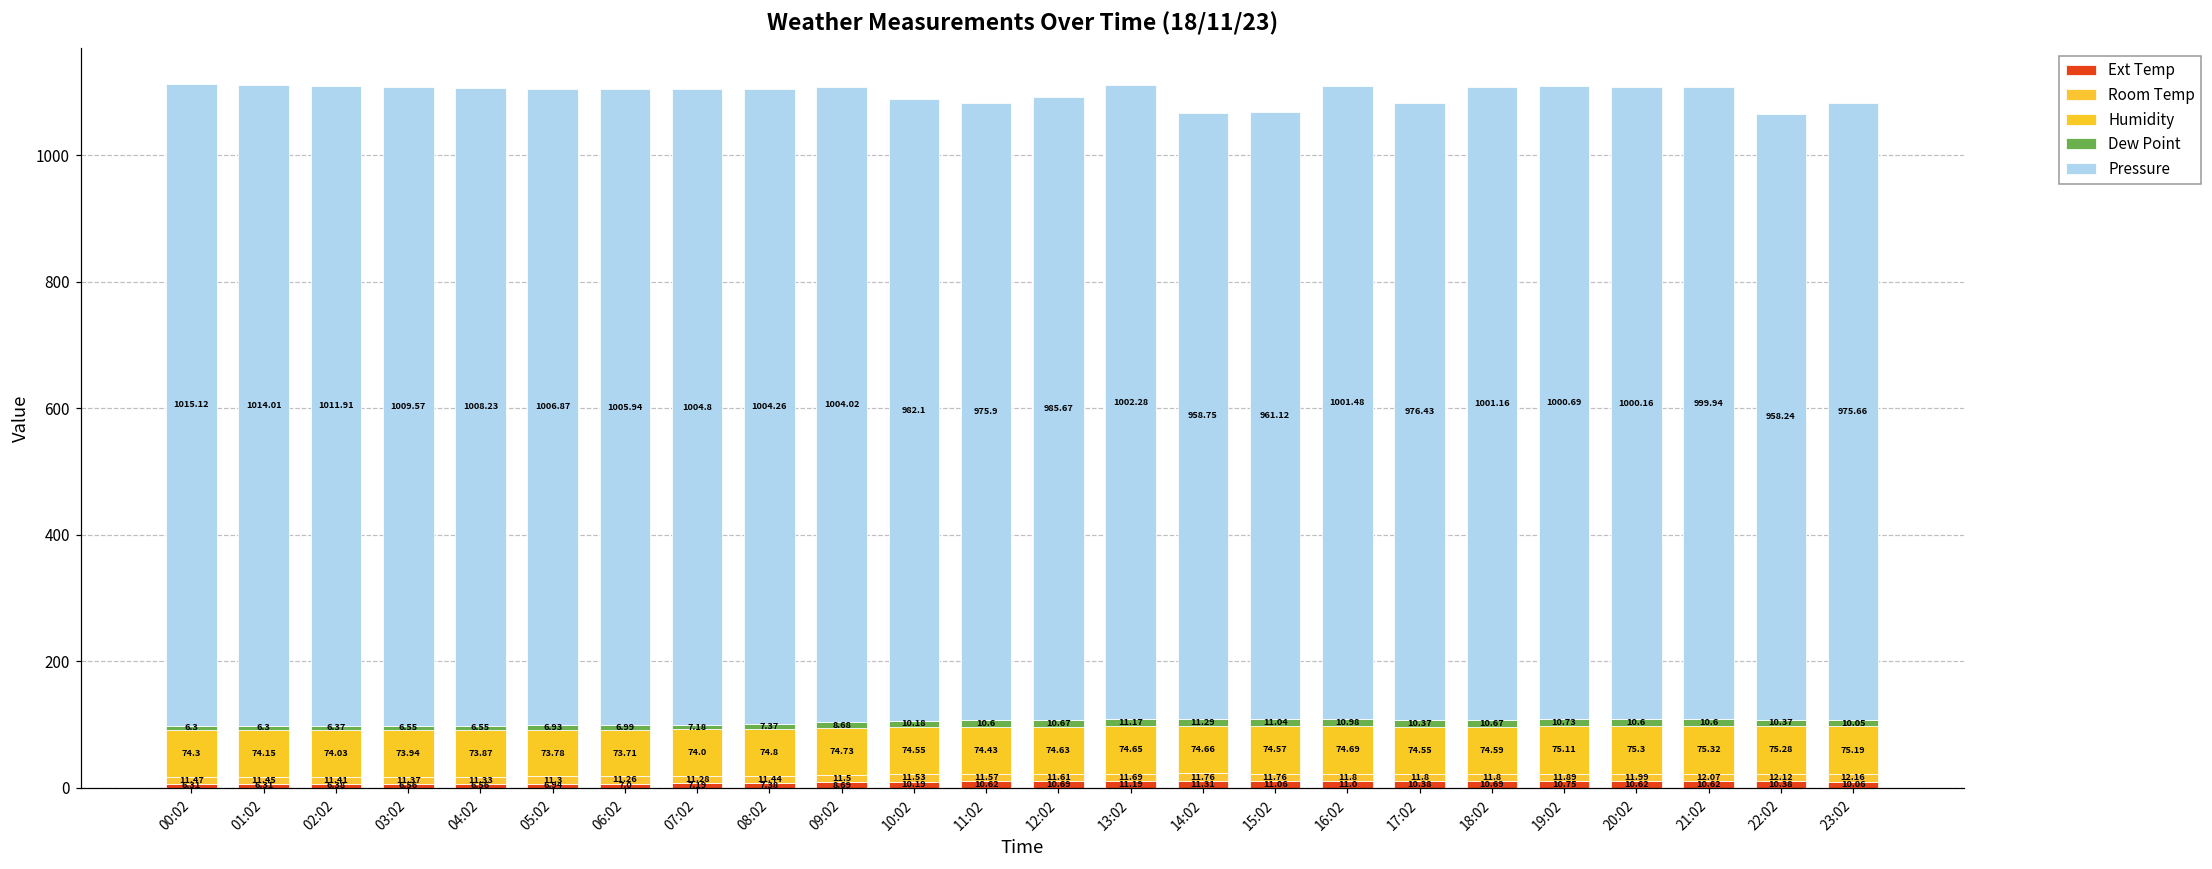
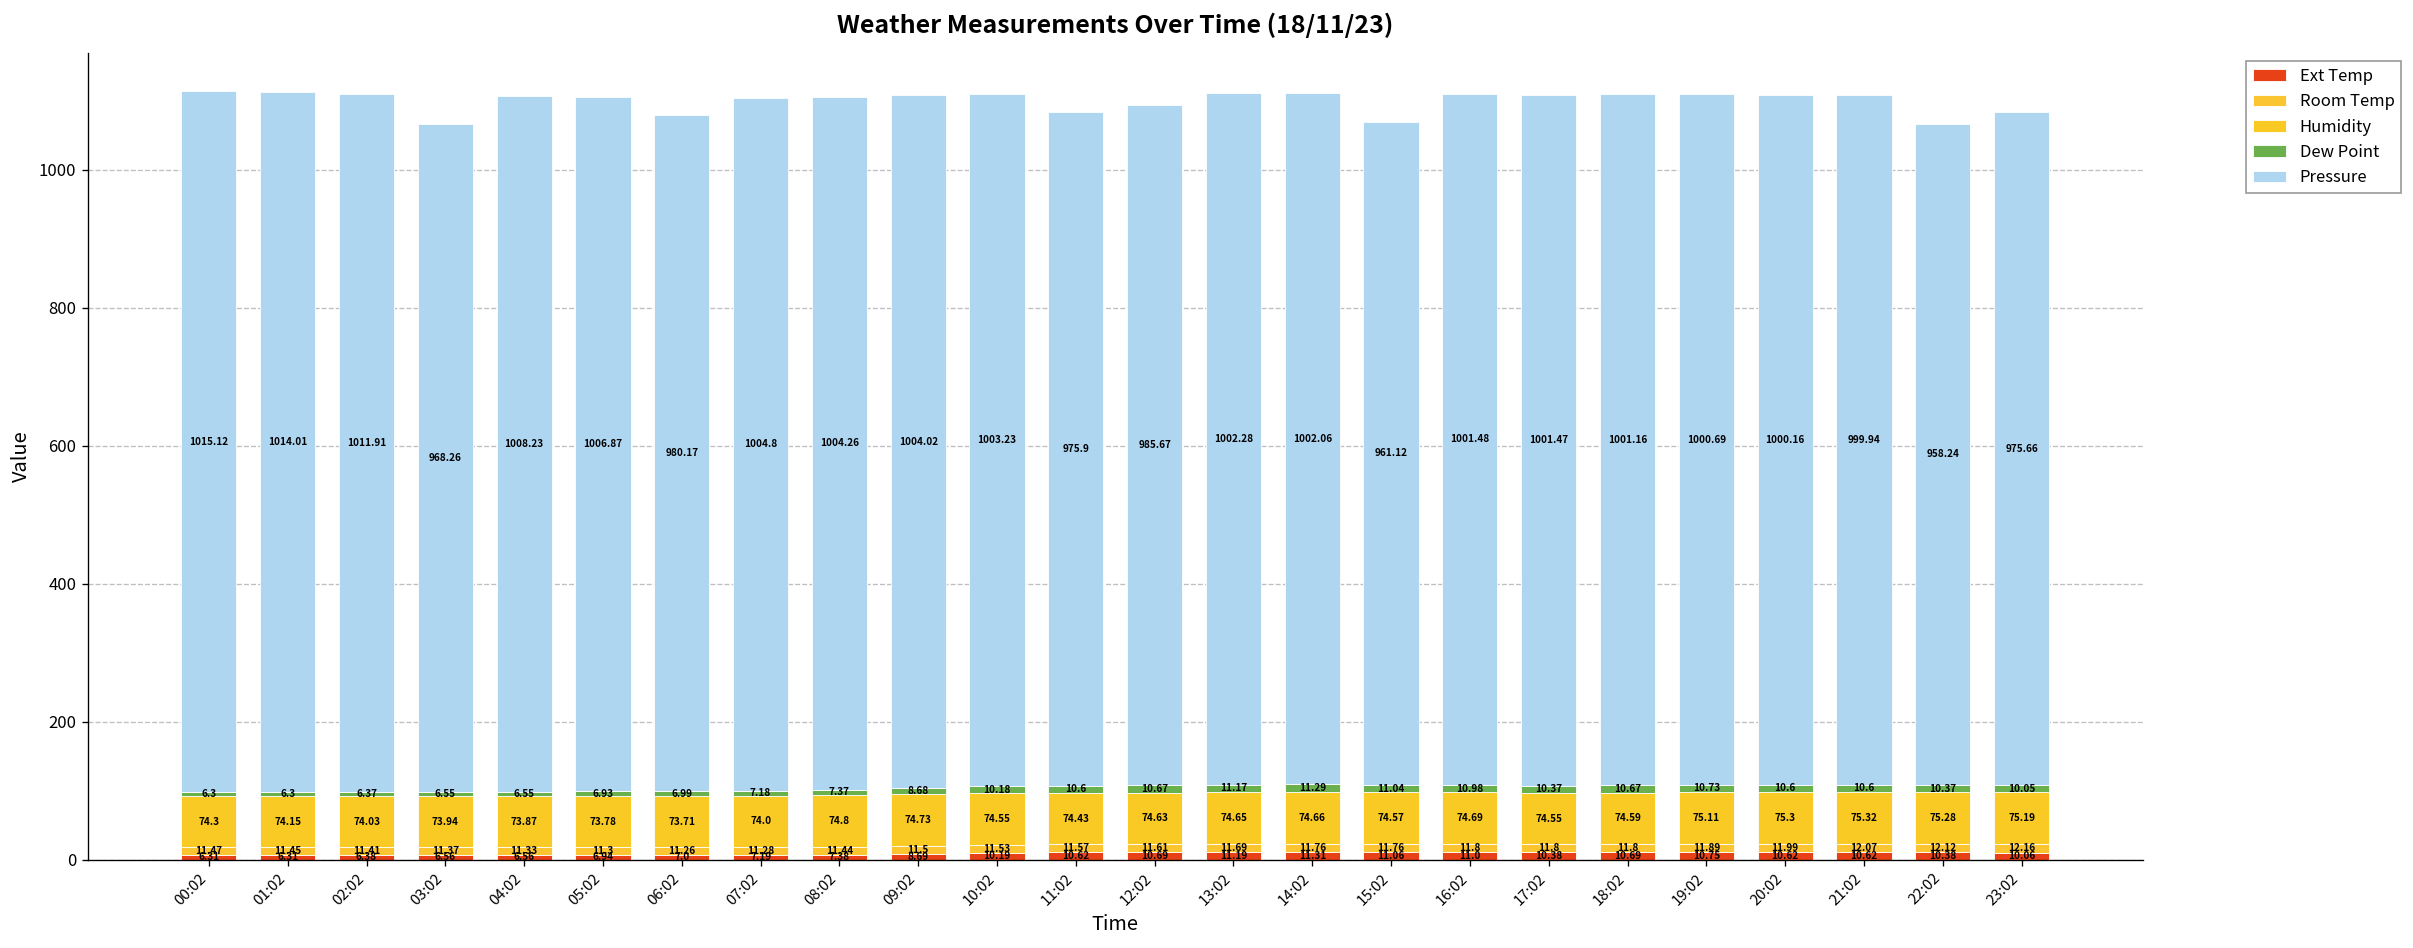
Pressure, 03:02: 1009.57 -> 968.26
Pressure, 06:02: 1005.94 -> 980.17
Pressure, 10:02: 982.1 -> 1003.23
Pressure, 14:02: 958.75 -> 1002.06
Pressure, 17:02: 976.43 -> 1001.47
